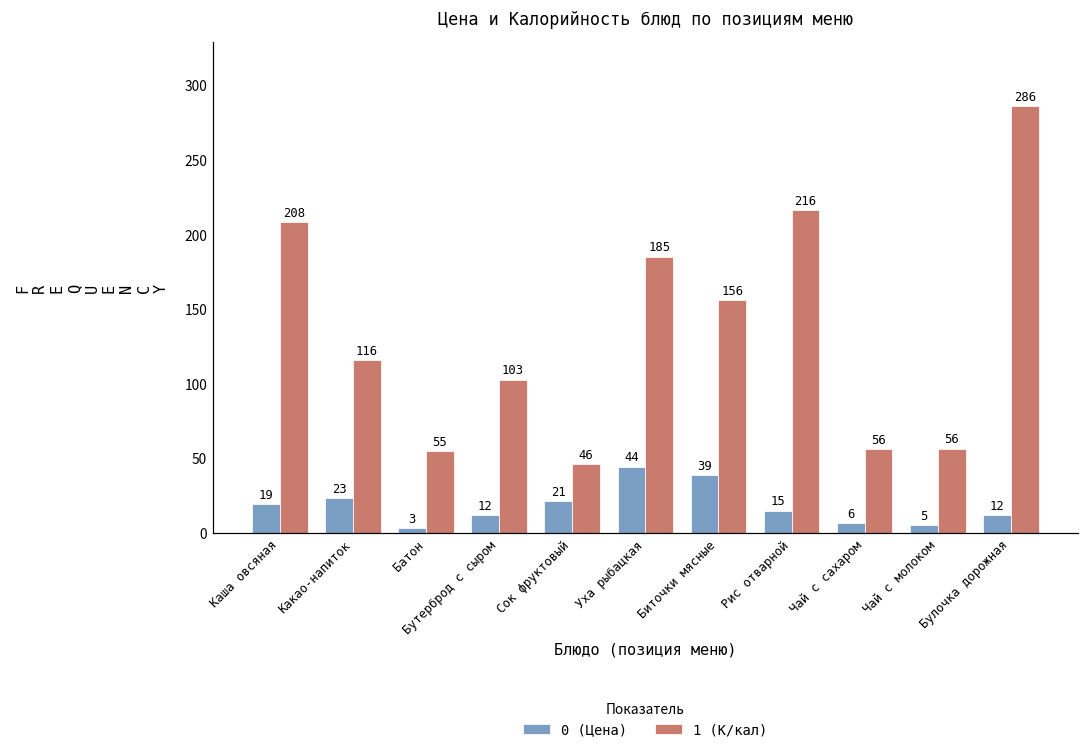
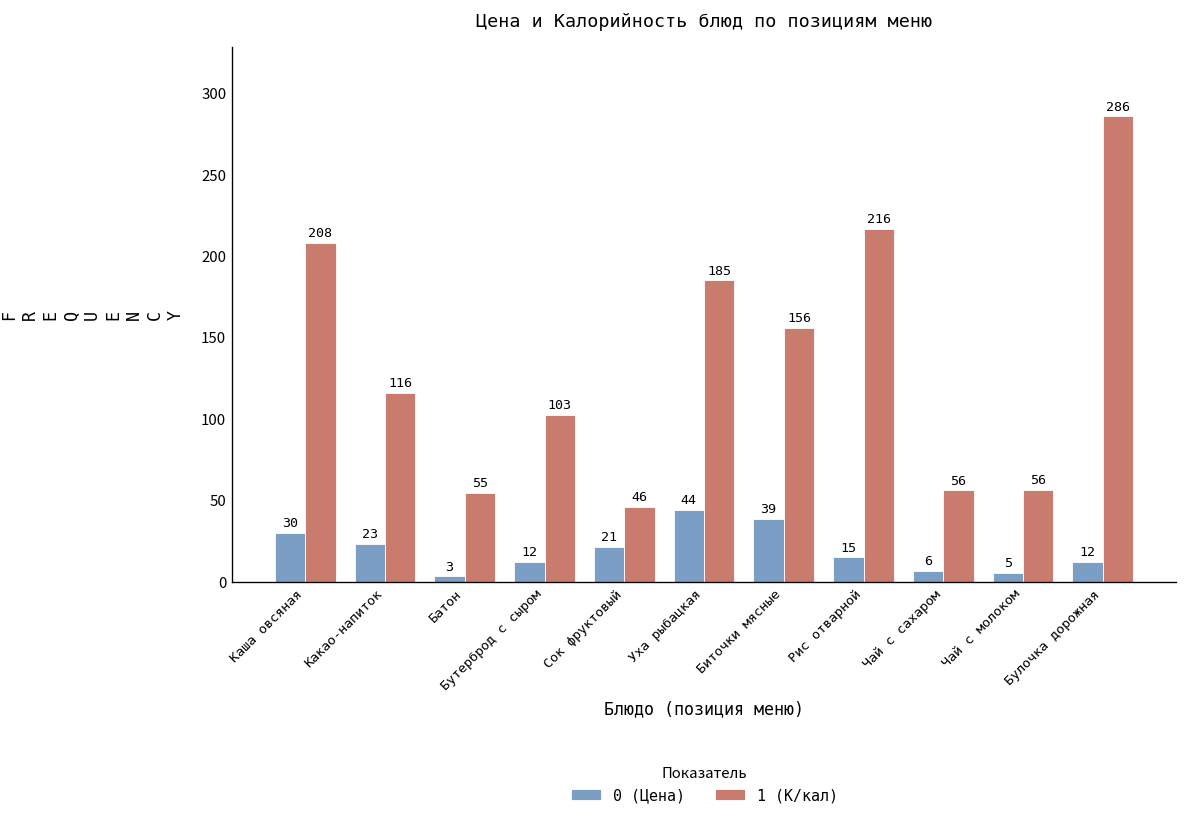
0 (Цена), Каша овсяная: 19 -> 30
